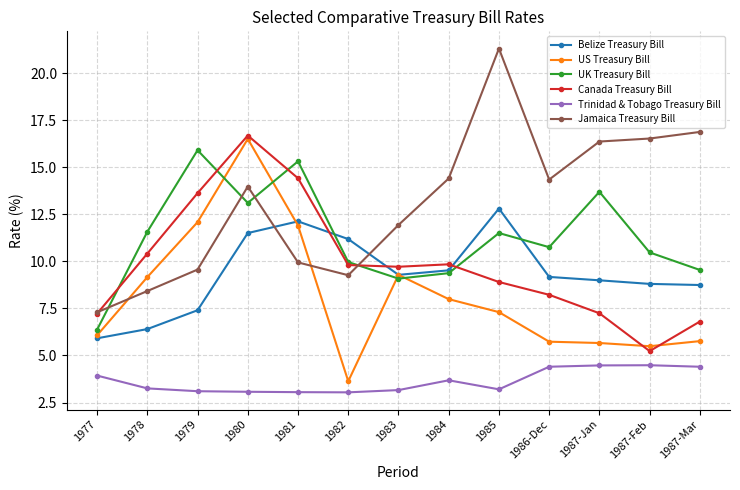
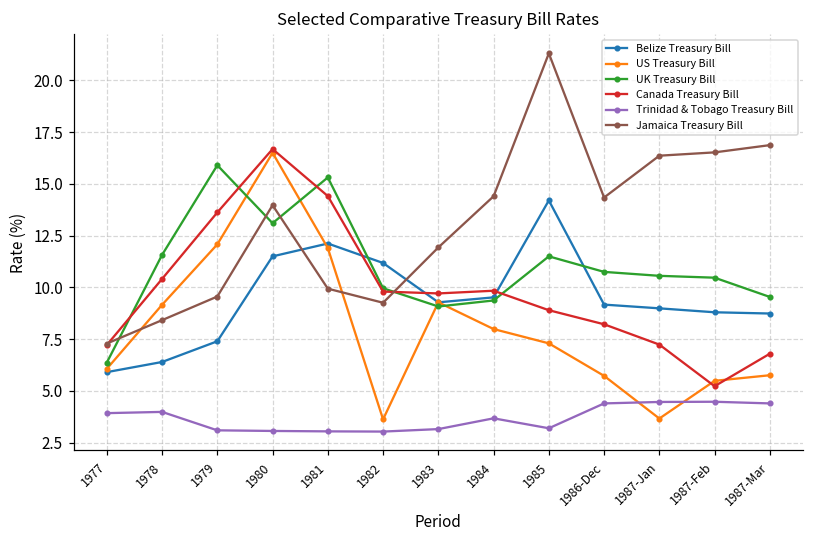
Trinidad & Tobago Treasury Bill, 1978: 3.3 -> 4.0
Belize Treasury Bill, 1985: 12.8 -> 14.2
US Treasury Bill, 1987-Jan: 5.7 -> 3.7
UK Treasury Bill, 1987-Jan: 13.7 -> 10.6
